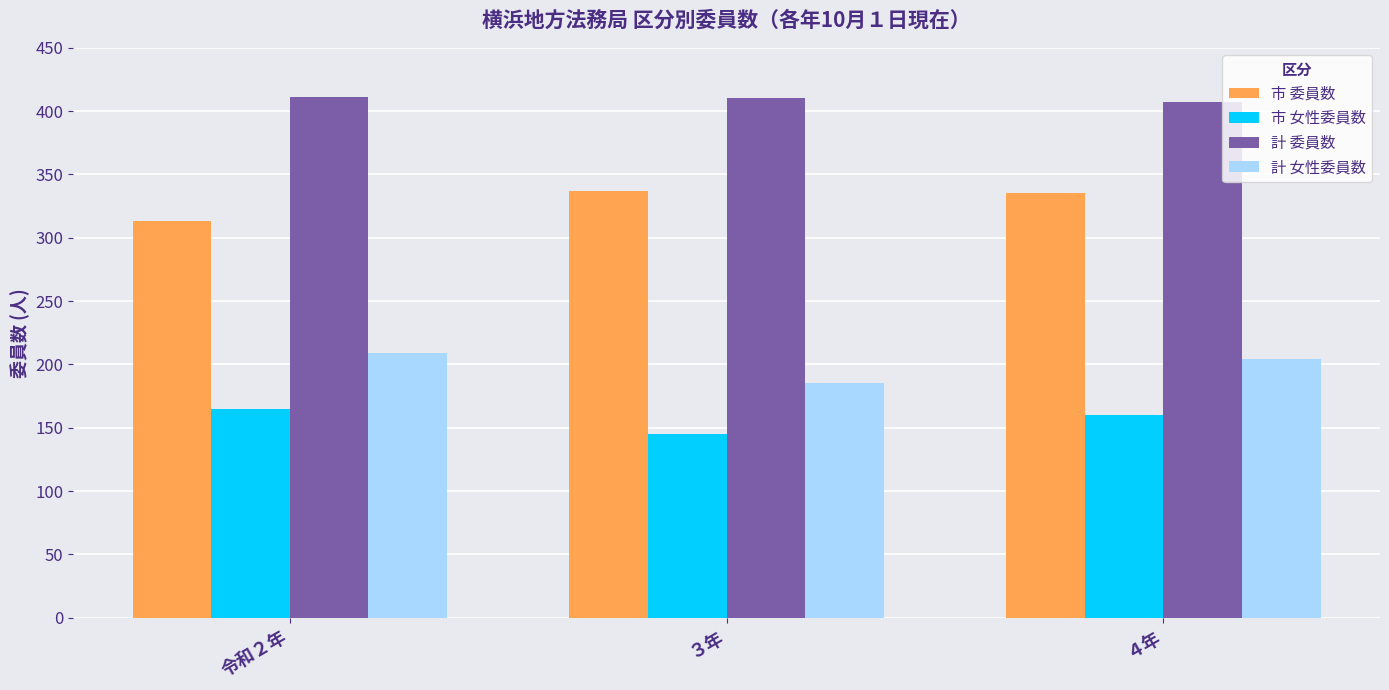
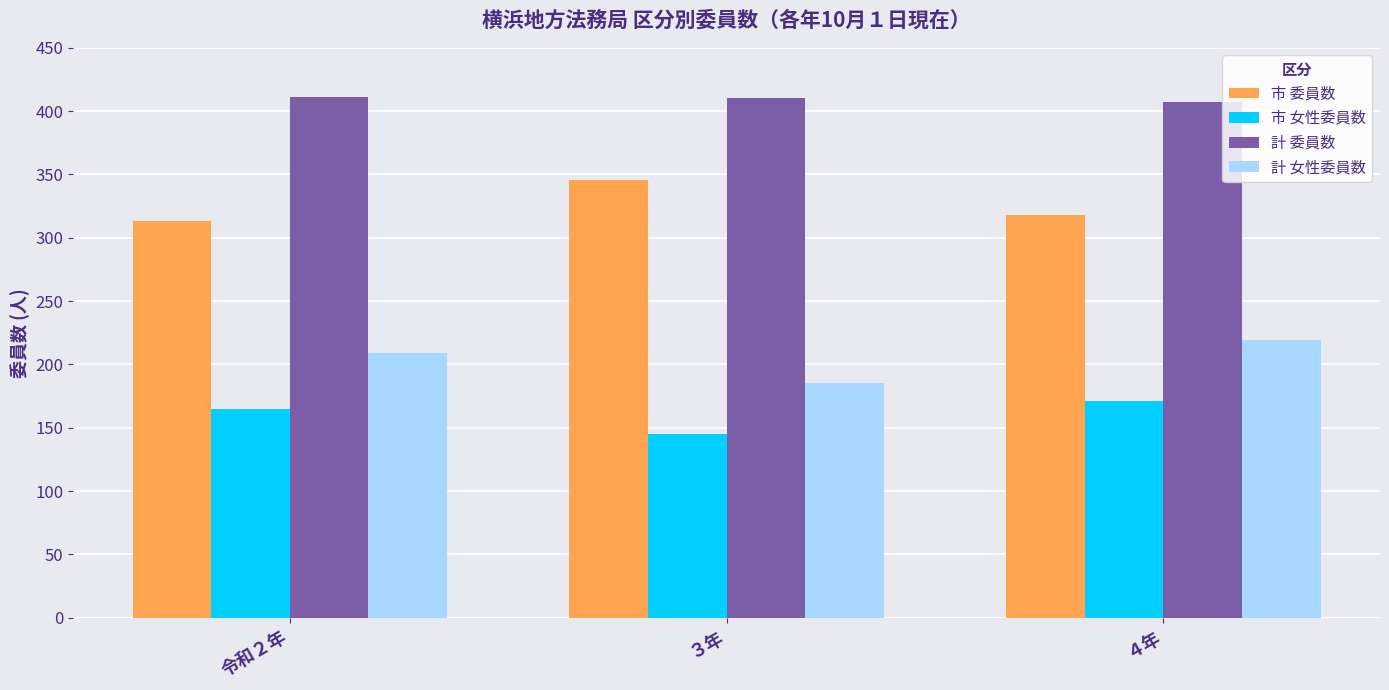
市 委員数, ３年: 337 -> 346
市 委員数, ４年: 335 -> 318
市 女性委員数, ４年: 160 -> 171
計 女性委員数, ４年: 204 -> 219
